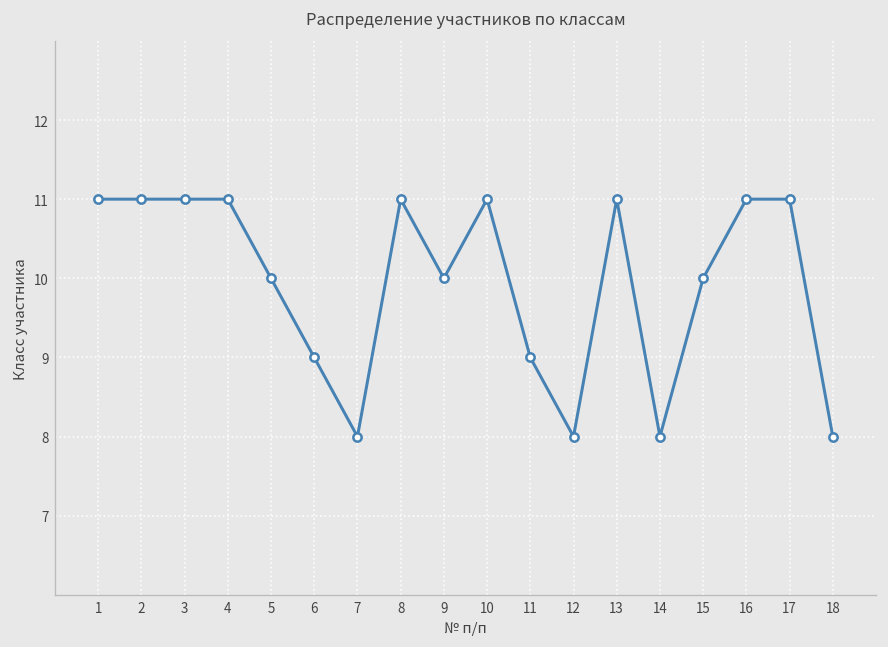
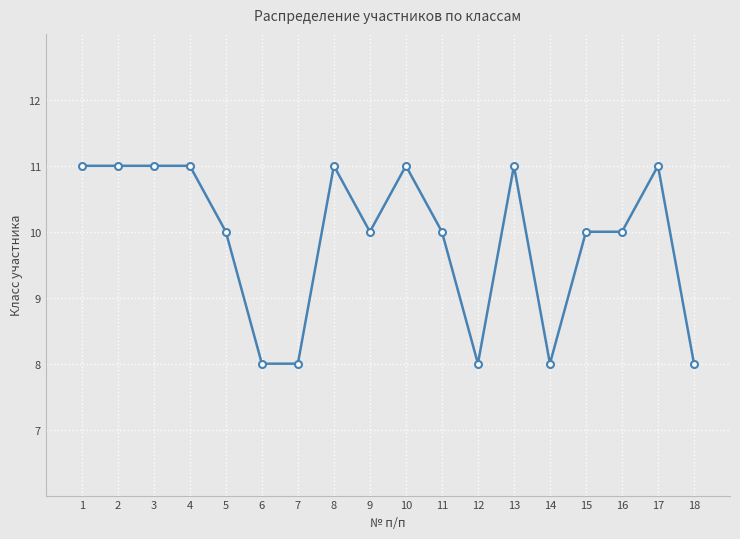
6: 9 -> 8
11: 9 -> 10
16: 11 -> 10
